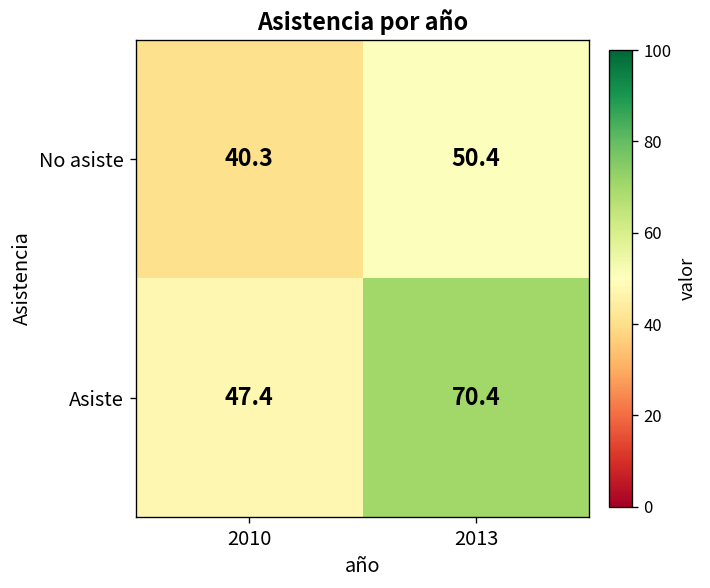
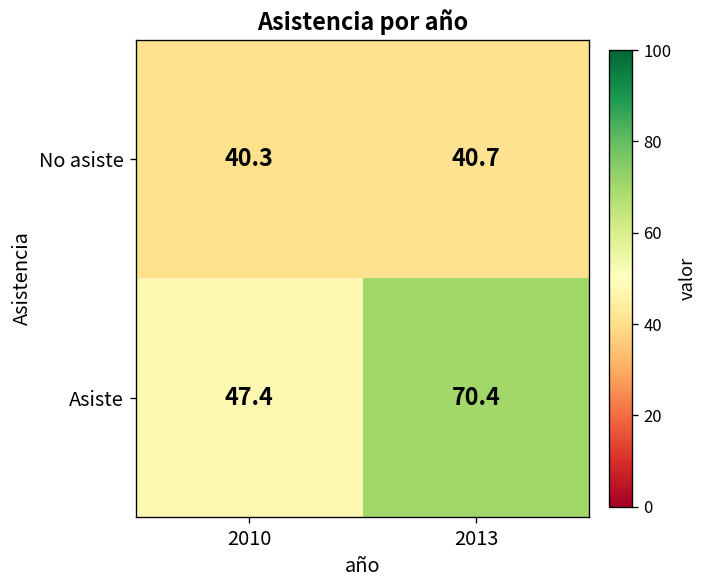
No asiste, 2013: 50.4 -> 40.7
